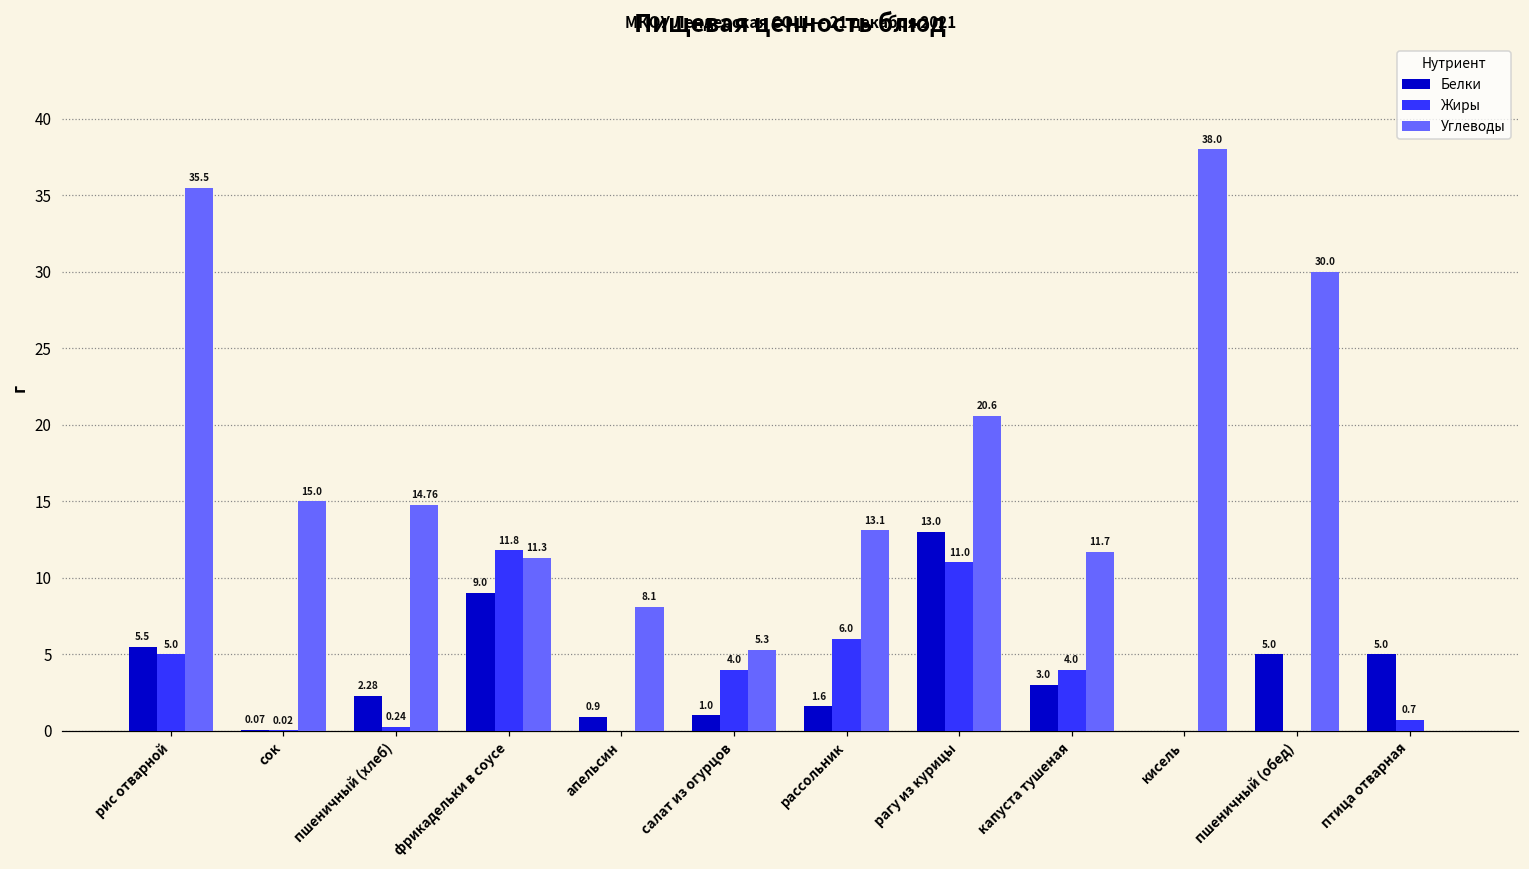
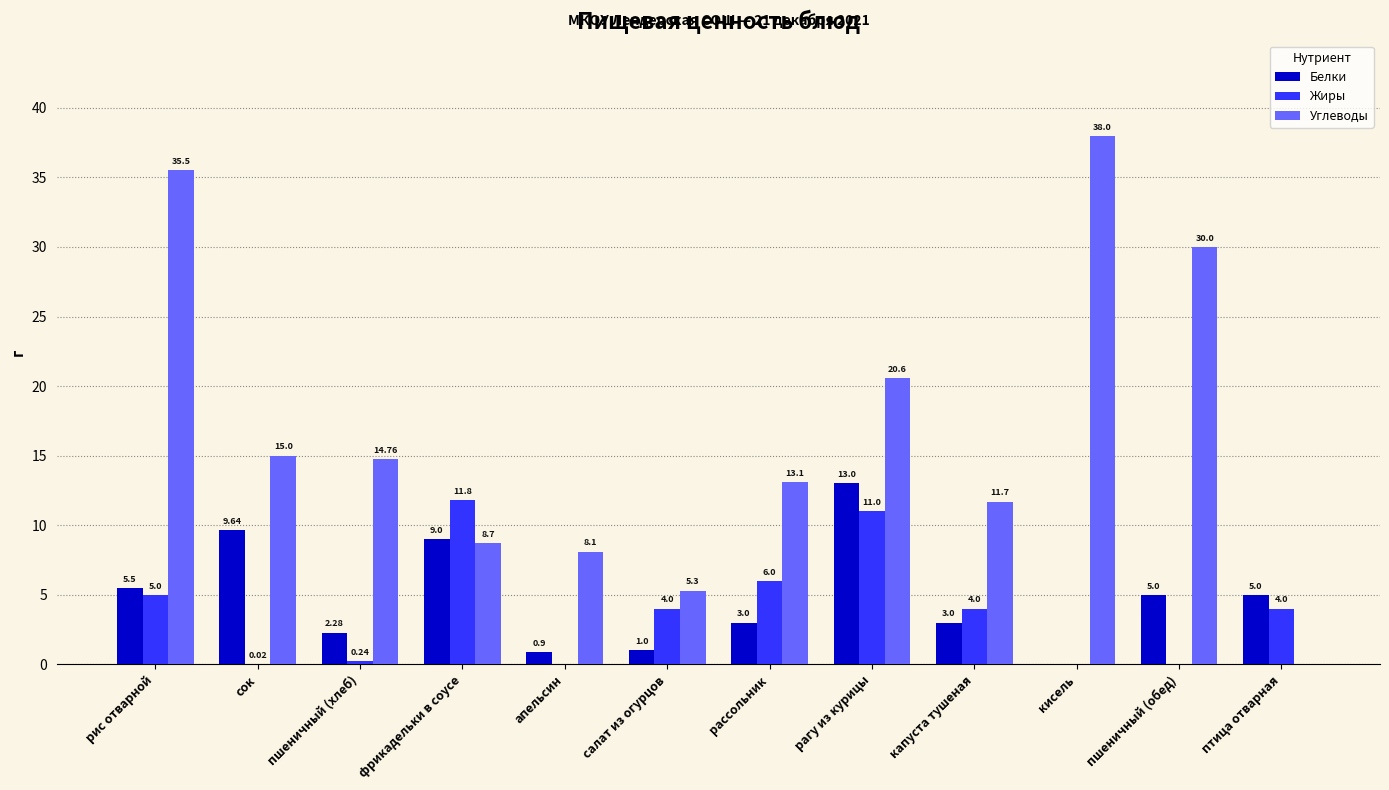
Белки, сок: 0.07 -> 9.64
Углеводы, фрикадельки в соусе: 11.3 -> 8.7
Белки, рассольник: 1.6 -> 3.0
Жиры, птица отварная: 0.7 -> 4.0
